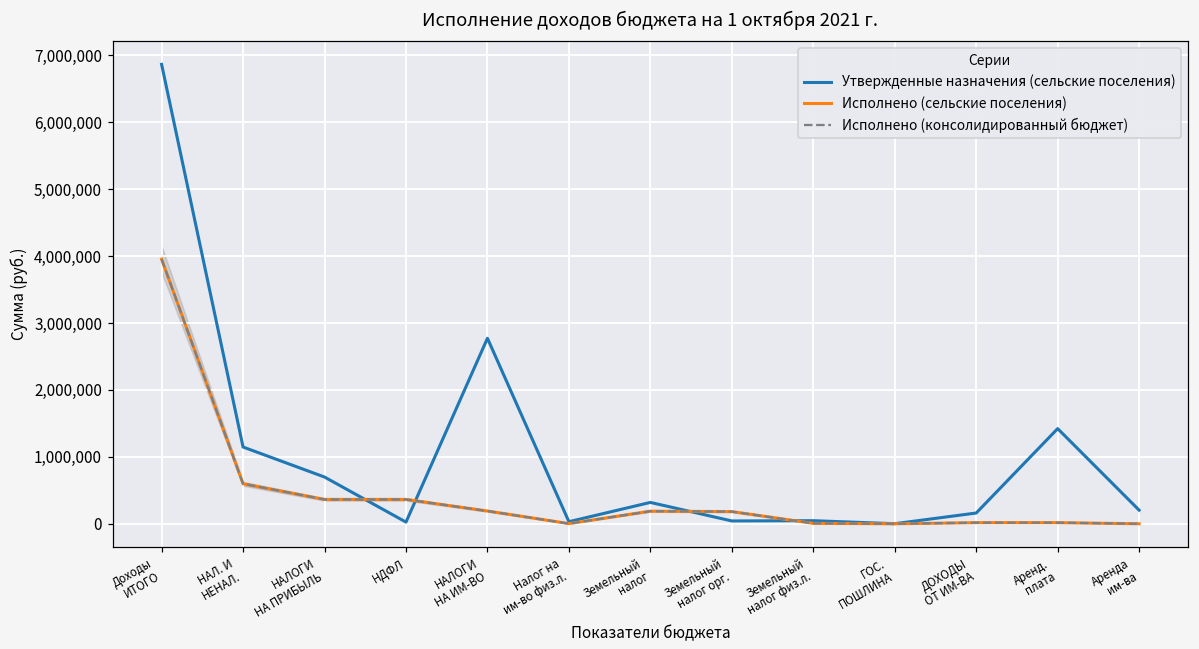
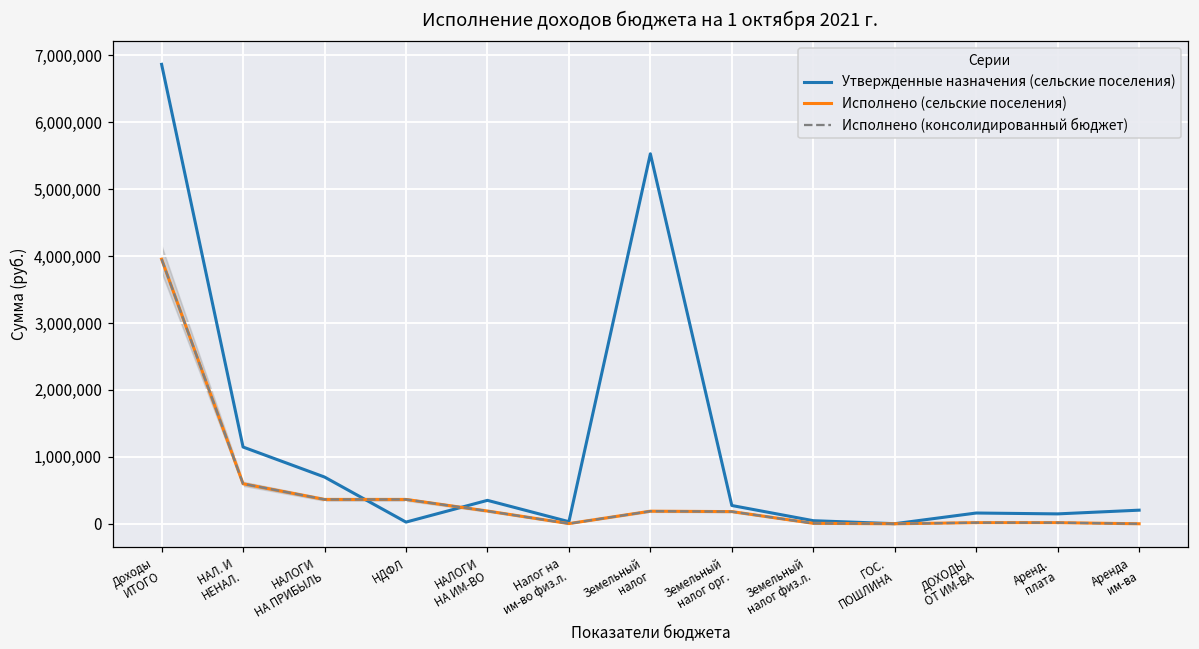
Утвержденные назначения (сельские поселения), НАЛОГИ НА ИМ-ВО: 2,800,000 -> 400,000
Утвержденные назначения (сельские поселения), Земельный налог: 300,000 -> 5,500,000
Утвержденные назначения (сельские поселения), Земельный налог орг.: 0 -> 300,000
Утвержденные назначения (сельские поселения), Аренд. плата: 1,400,000 -> 100,000
